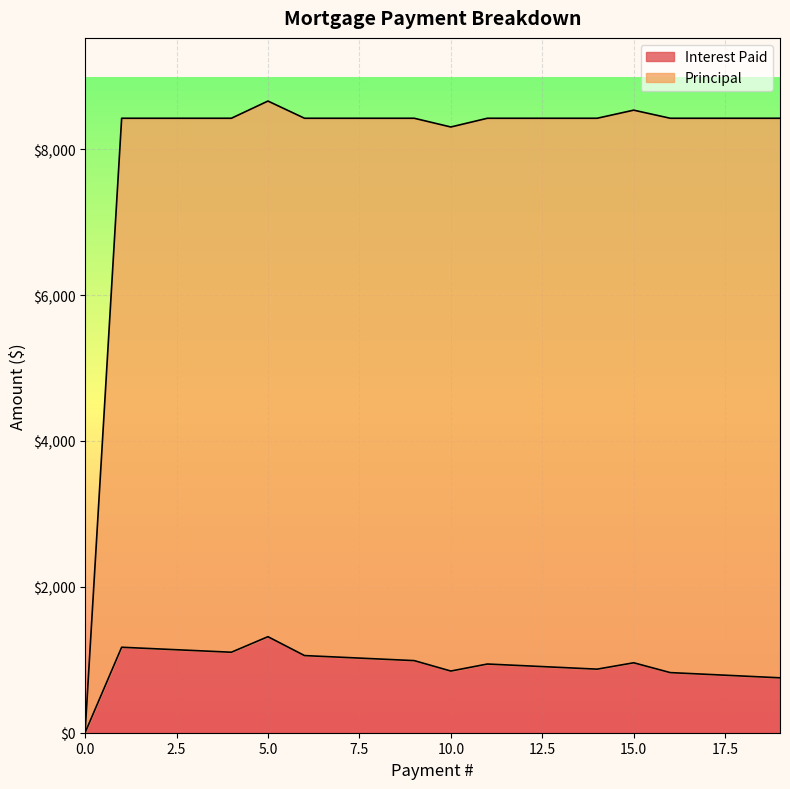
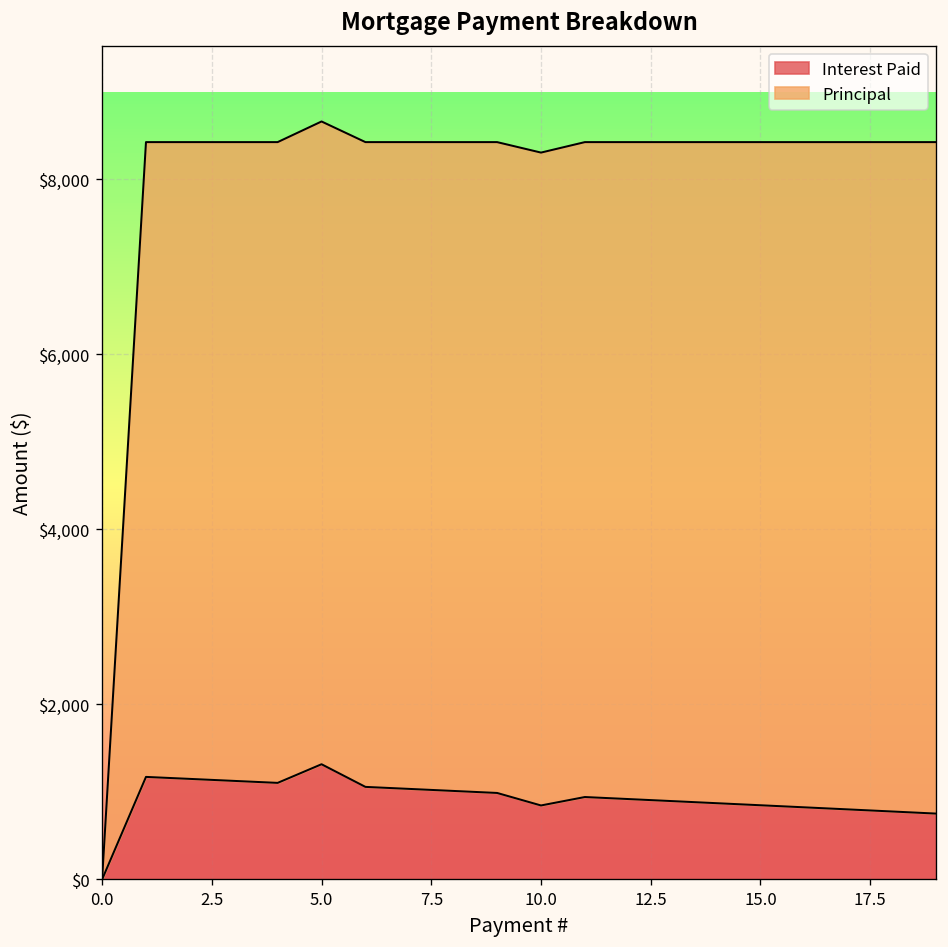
Interest Paid, 15.0: $1,000 -> $800
